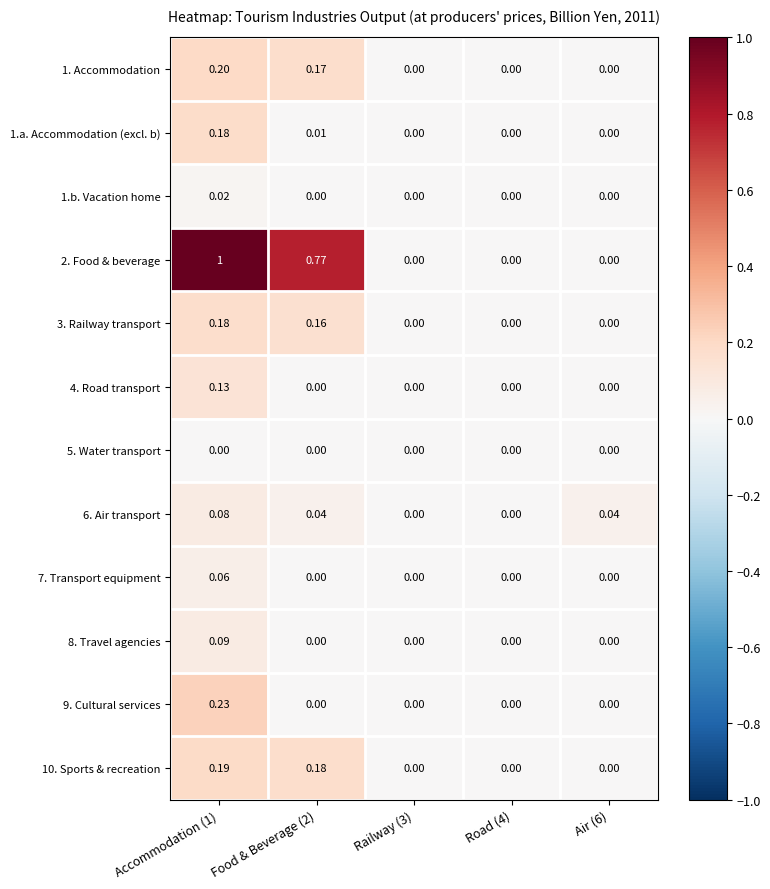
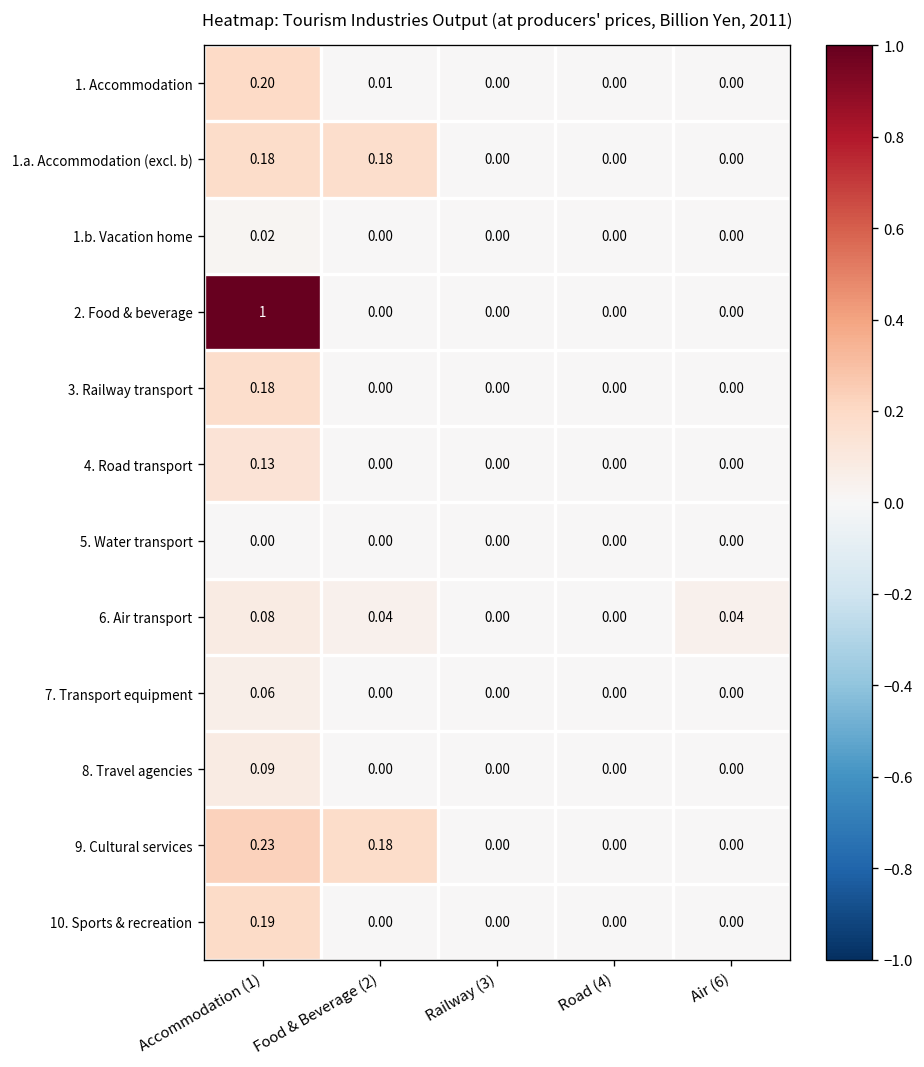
1. Accommodation, Food & Beverage (2): 0.17 -> 0.01
1.a. Accommodation (excl. b), Food & Beverage (2): 0.01 -> 0.18
2. Food & beverage, Food & Beverage (2): 0.77 -> 0.00
3. Railway transport, Food & Beverage (2): 0.16 -> 0.00
9. Cultural services, Food & Beverage (2): 0.00 -> 0.18
10. Sports & recreation, Food & Beverage (2): 0.18 -> 0.00
